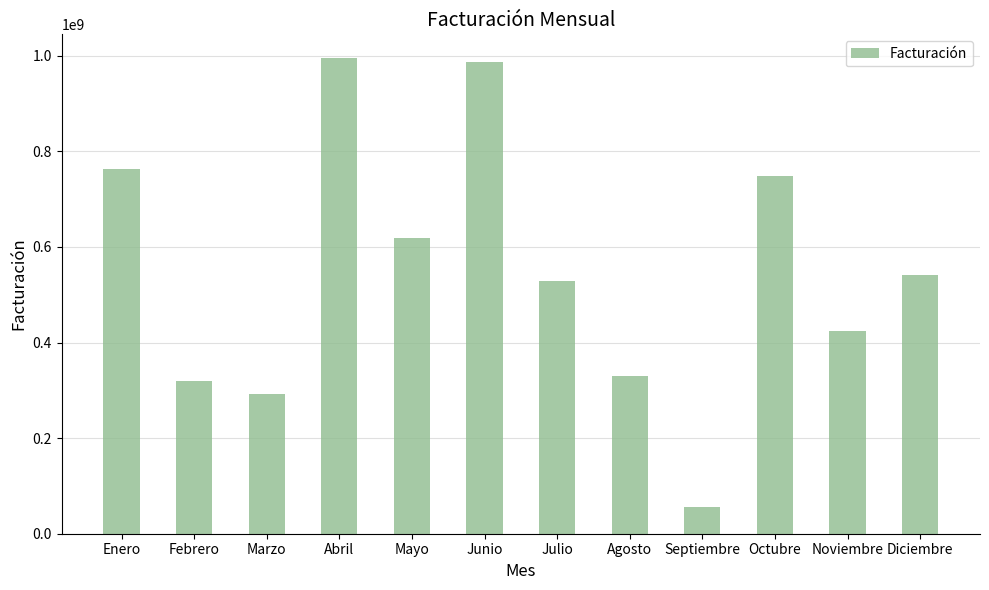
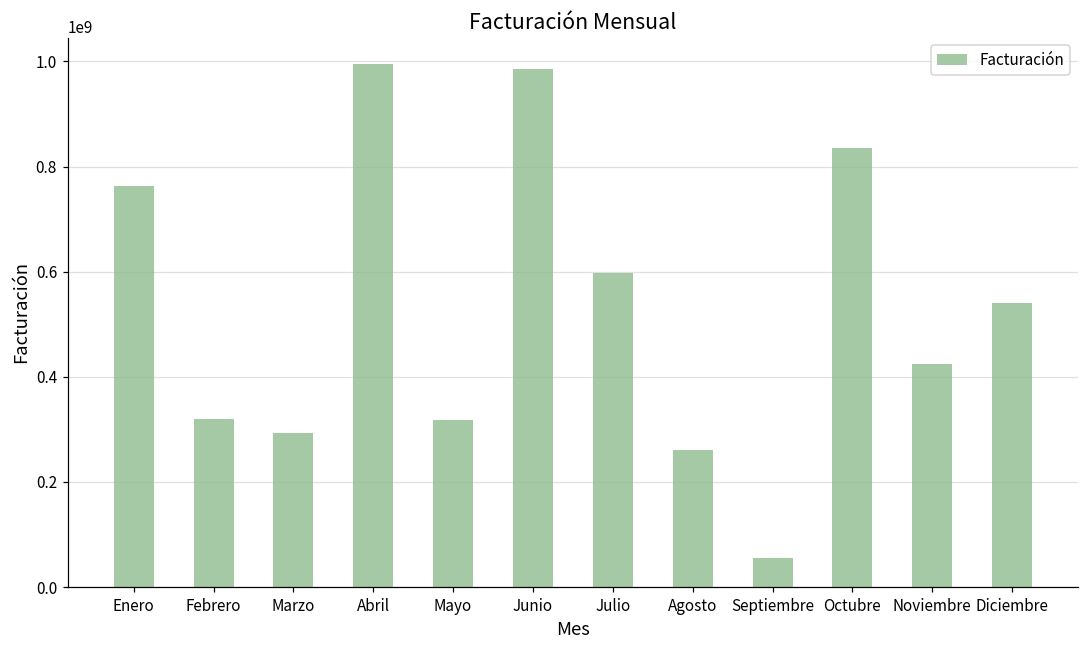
Mayo: 620000000 -> 320000000
Julio: 530000000 -> 600000000
Agosto: 330000000 -> 260000000
Octubre: 750000000 -> 840000000
